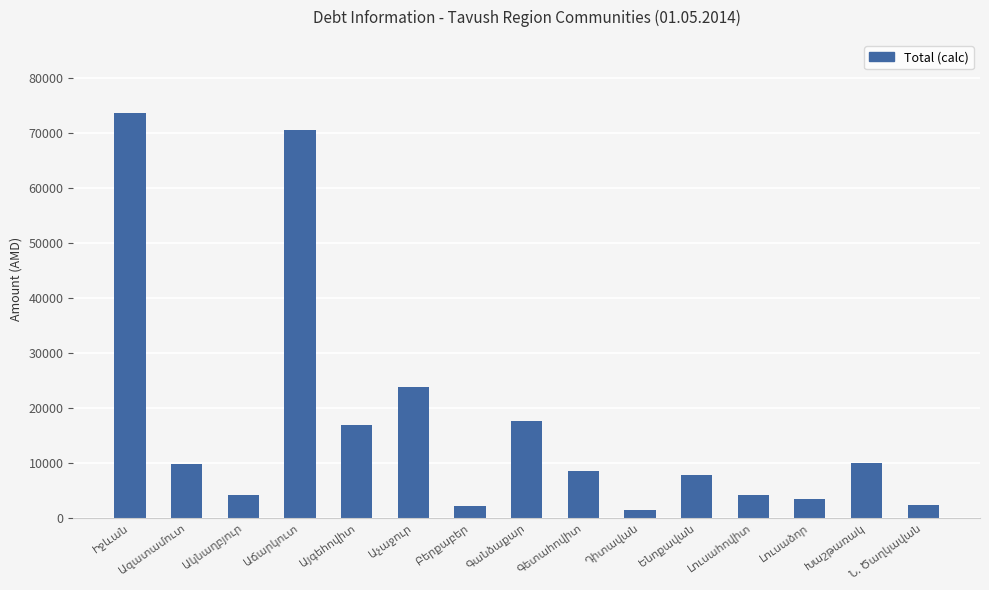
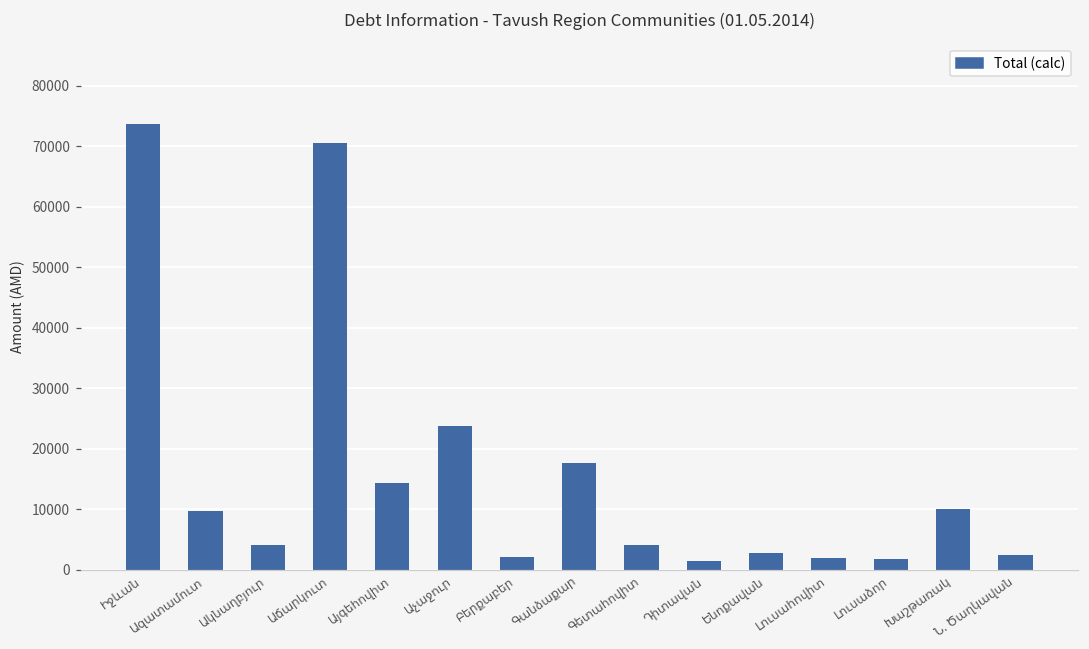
Այգեհովիտ: 17000 -> 14000
Գետահովիտ: 9000 -> 4000
Ենոքավան: 8000 -> 3000
Լուսահովիտ: 4000 -> 2000
Լուսաձոր: 3000 -> 2000
